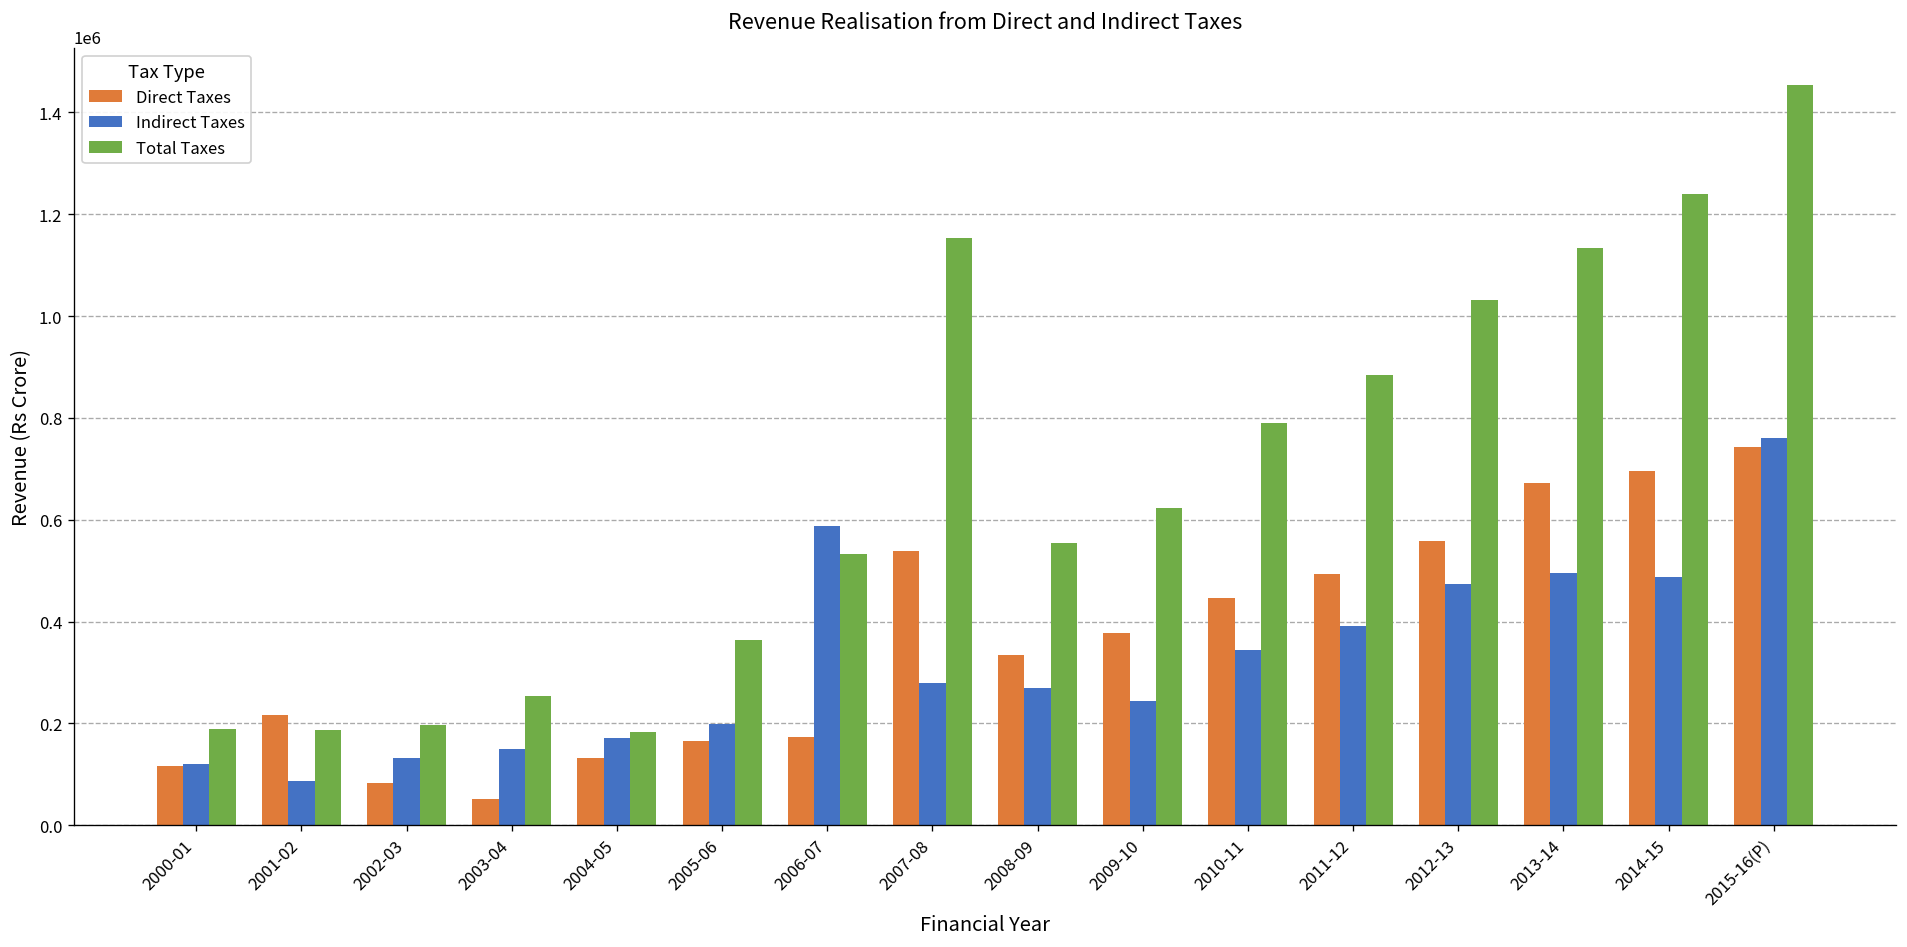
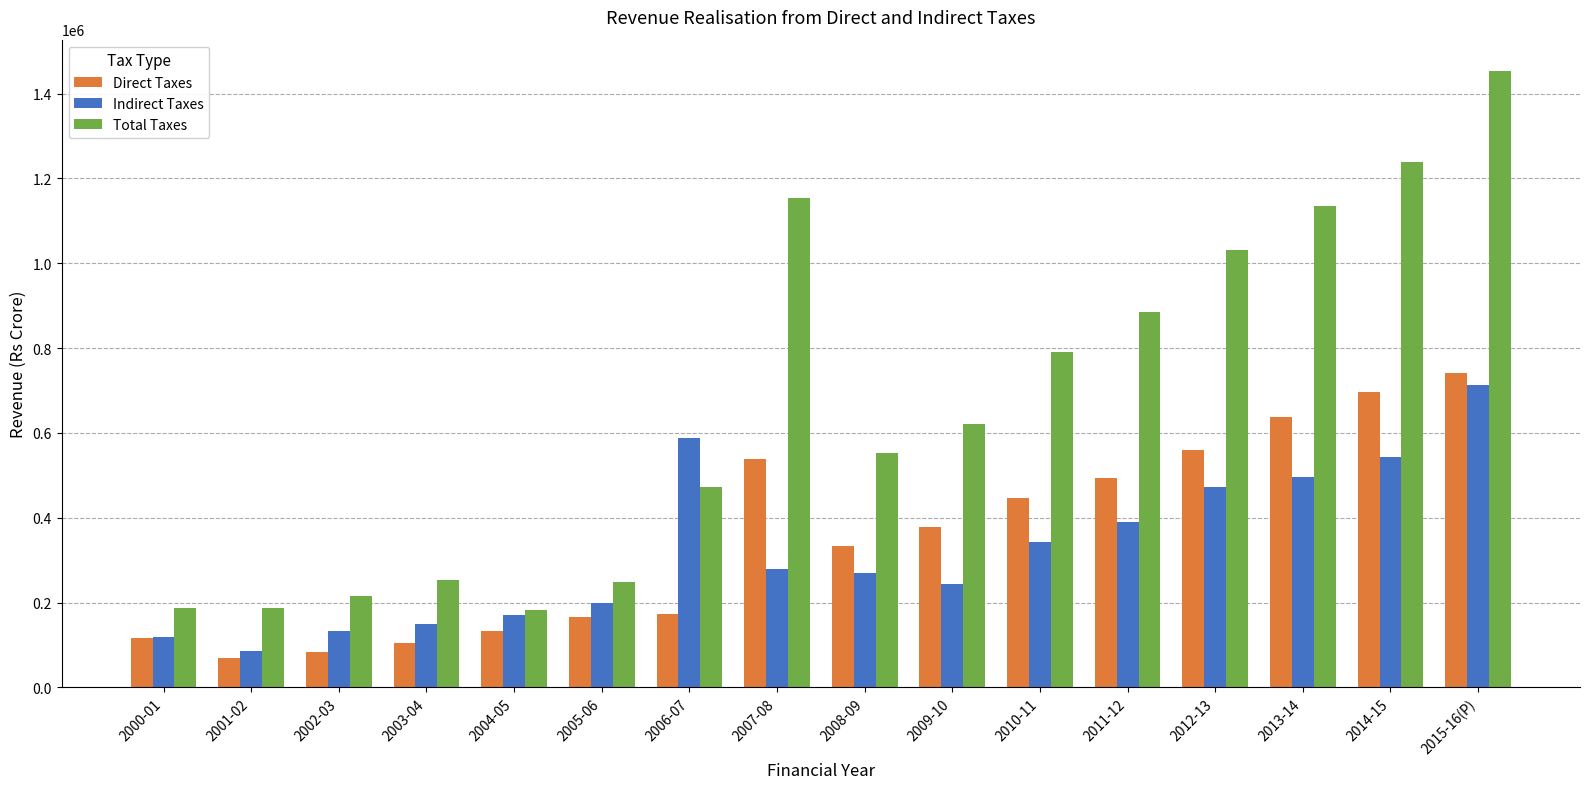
Direct Taxes, 2001-02: 220000 -> 70000
Total Taxes, 2002-03: 200000 -> 220000
Direct Taxes, 2003-04: 50000 -> 110000
Total Taxes, 2005-06: 360000 -> 250000
Total Taxes, 2006-07: 530000 -> 470000
Direct Taxes, 2013-14: 670000 -> 640000
Indirect Taxes, 2014-15: 490000 -> 540000
Indirect Taxes, 2015-16(P): 760000 -> 710000
